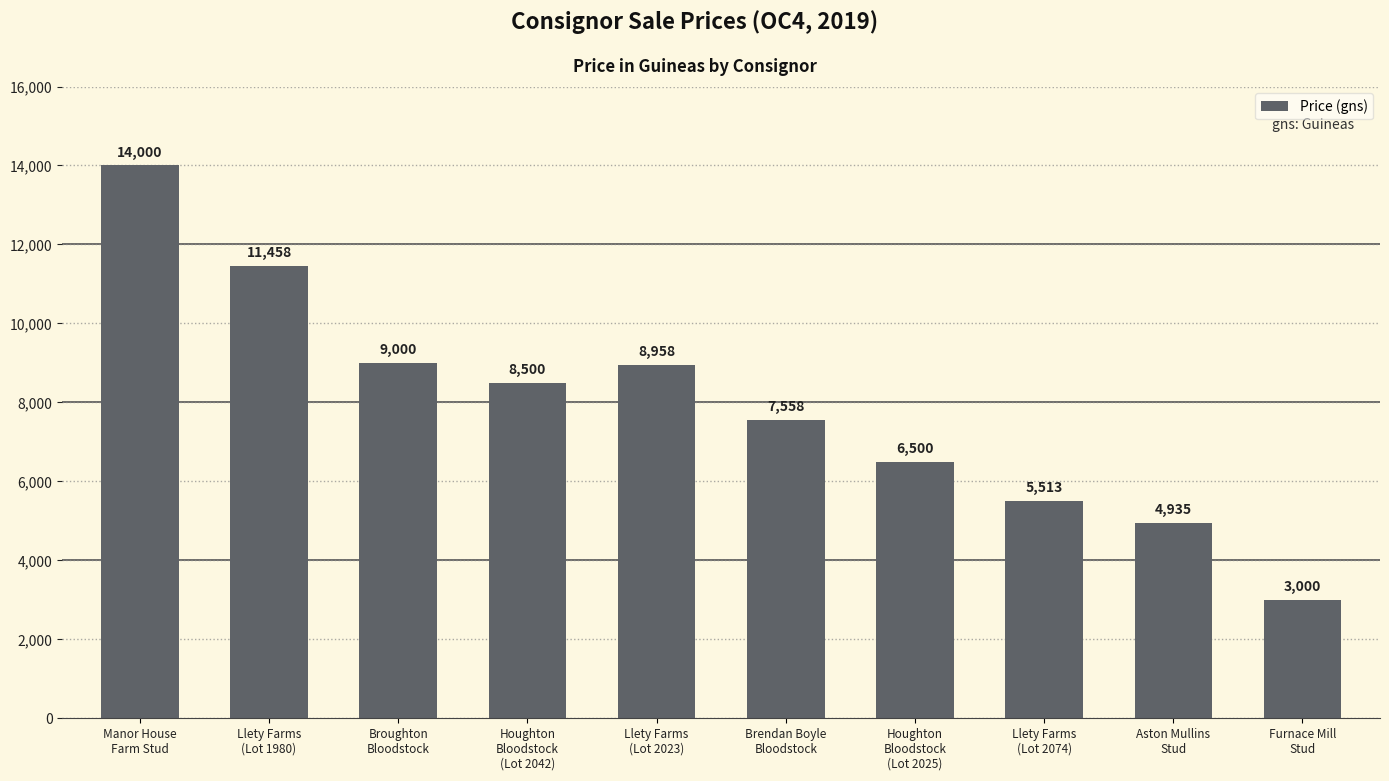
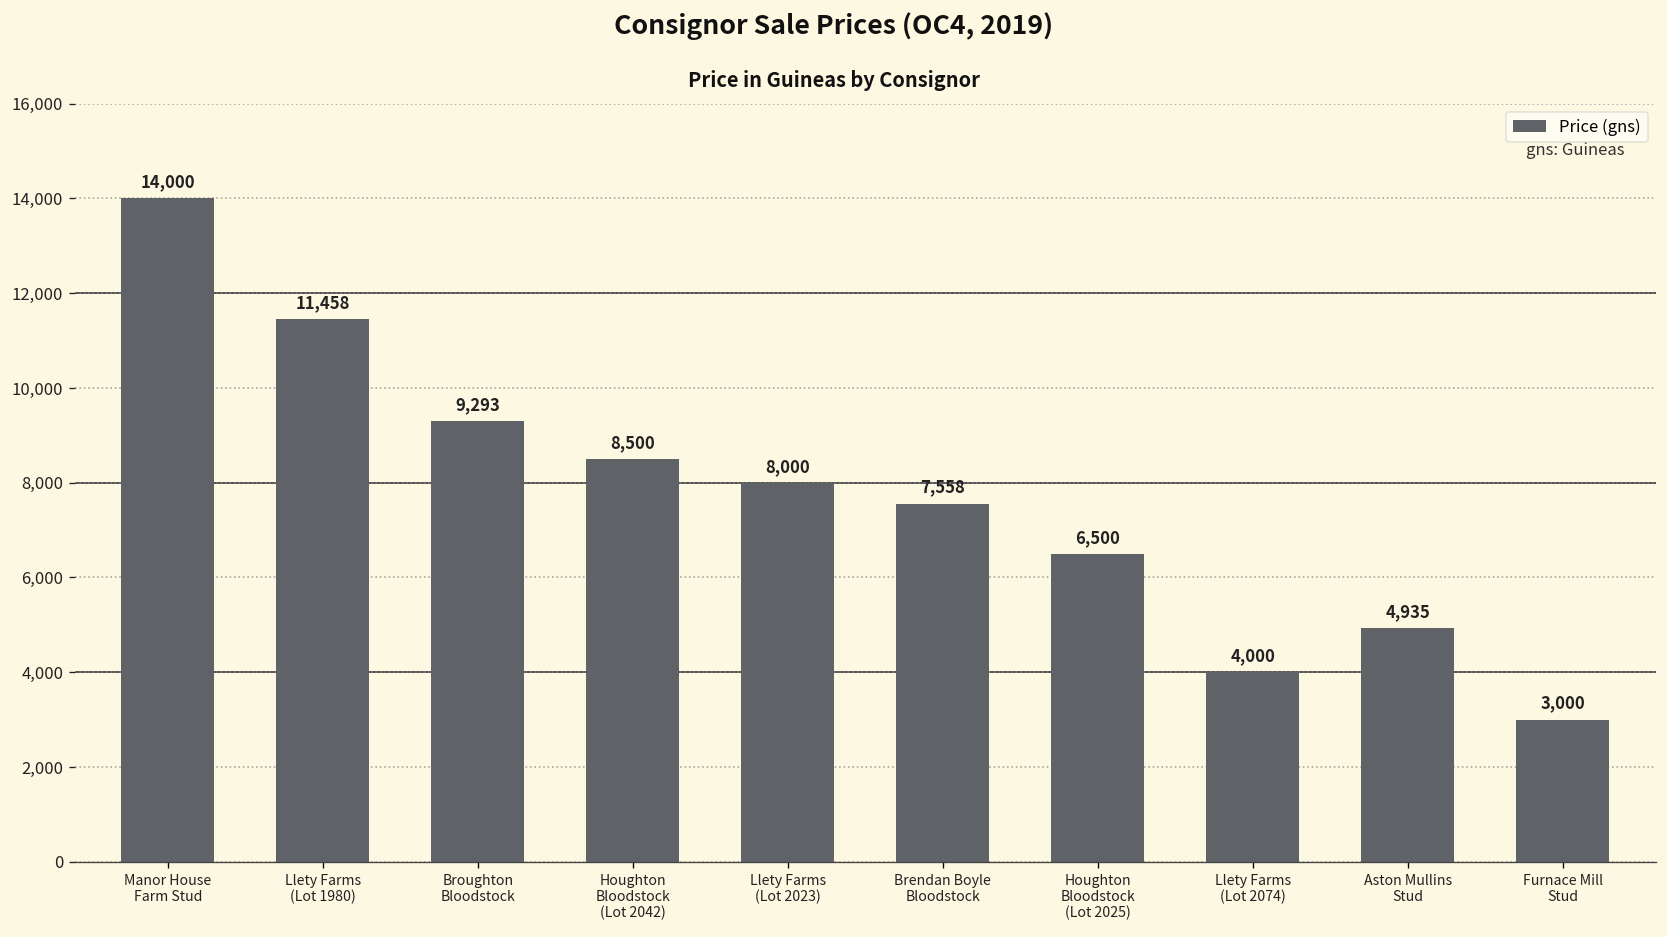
Broughton Bloodstock: 9,000 -> 9,293
Llety Farms (Lot 2023): 8,958 -> 8,000
Llety Farms (Lot 2074): 5,513 -> 4,000
